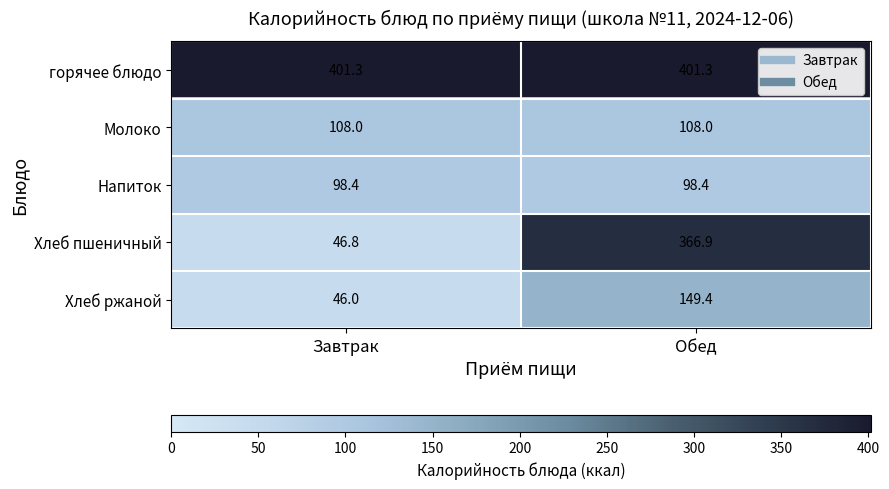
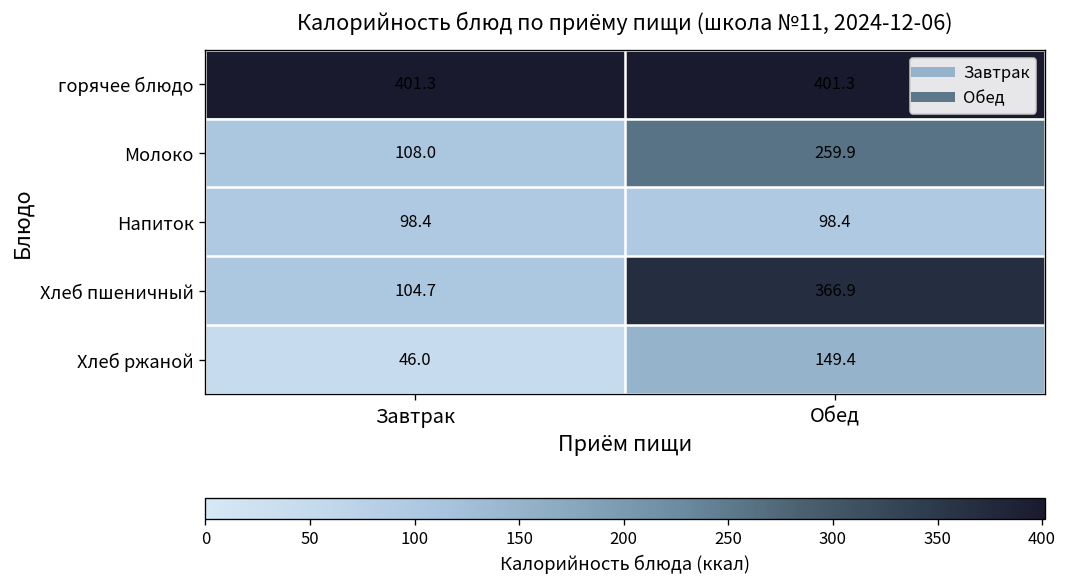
Молоко, Обед: 108.0 -> 259.9
Хлеб пшеничный, Завтрак: 46.8 -> 104.7
